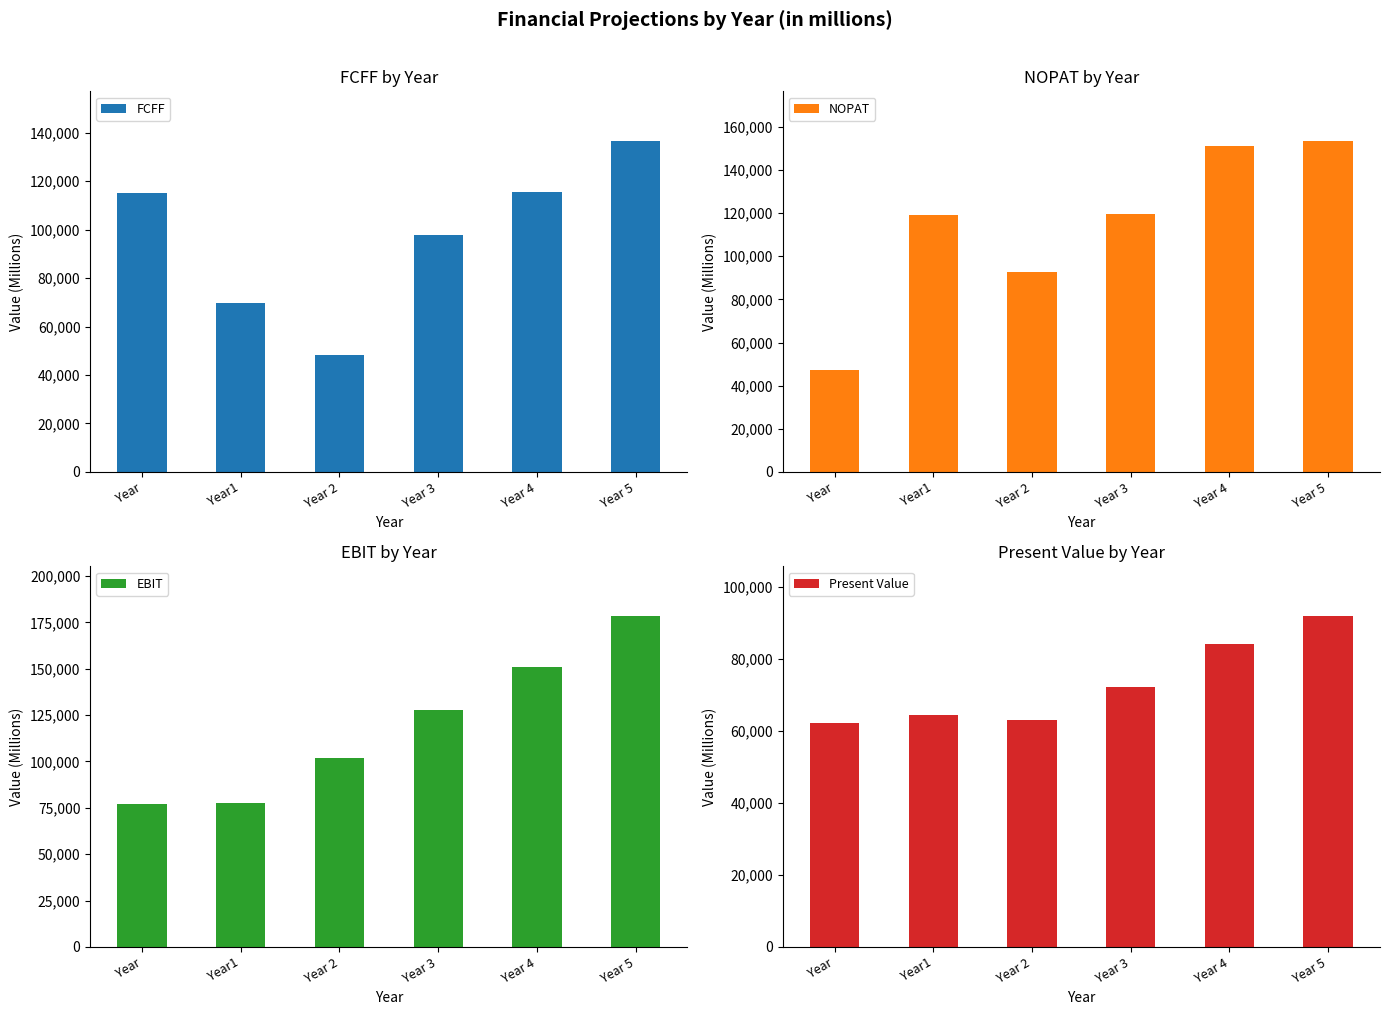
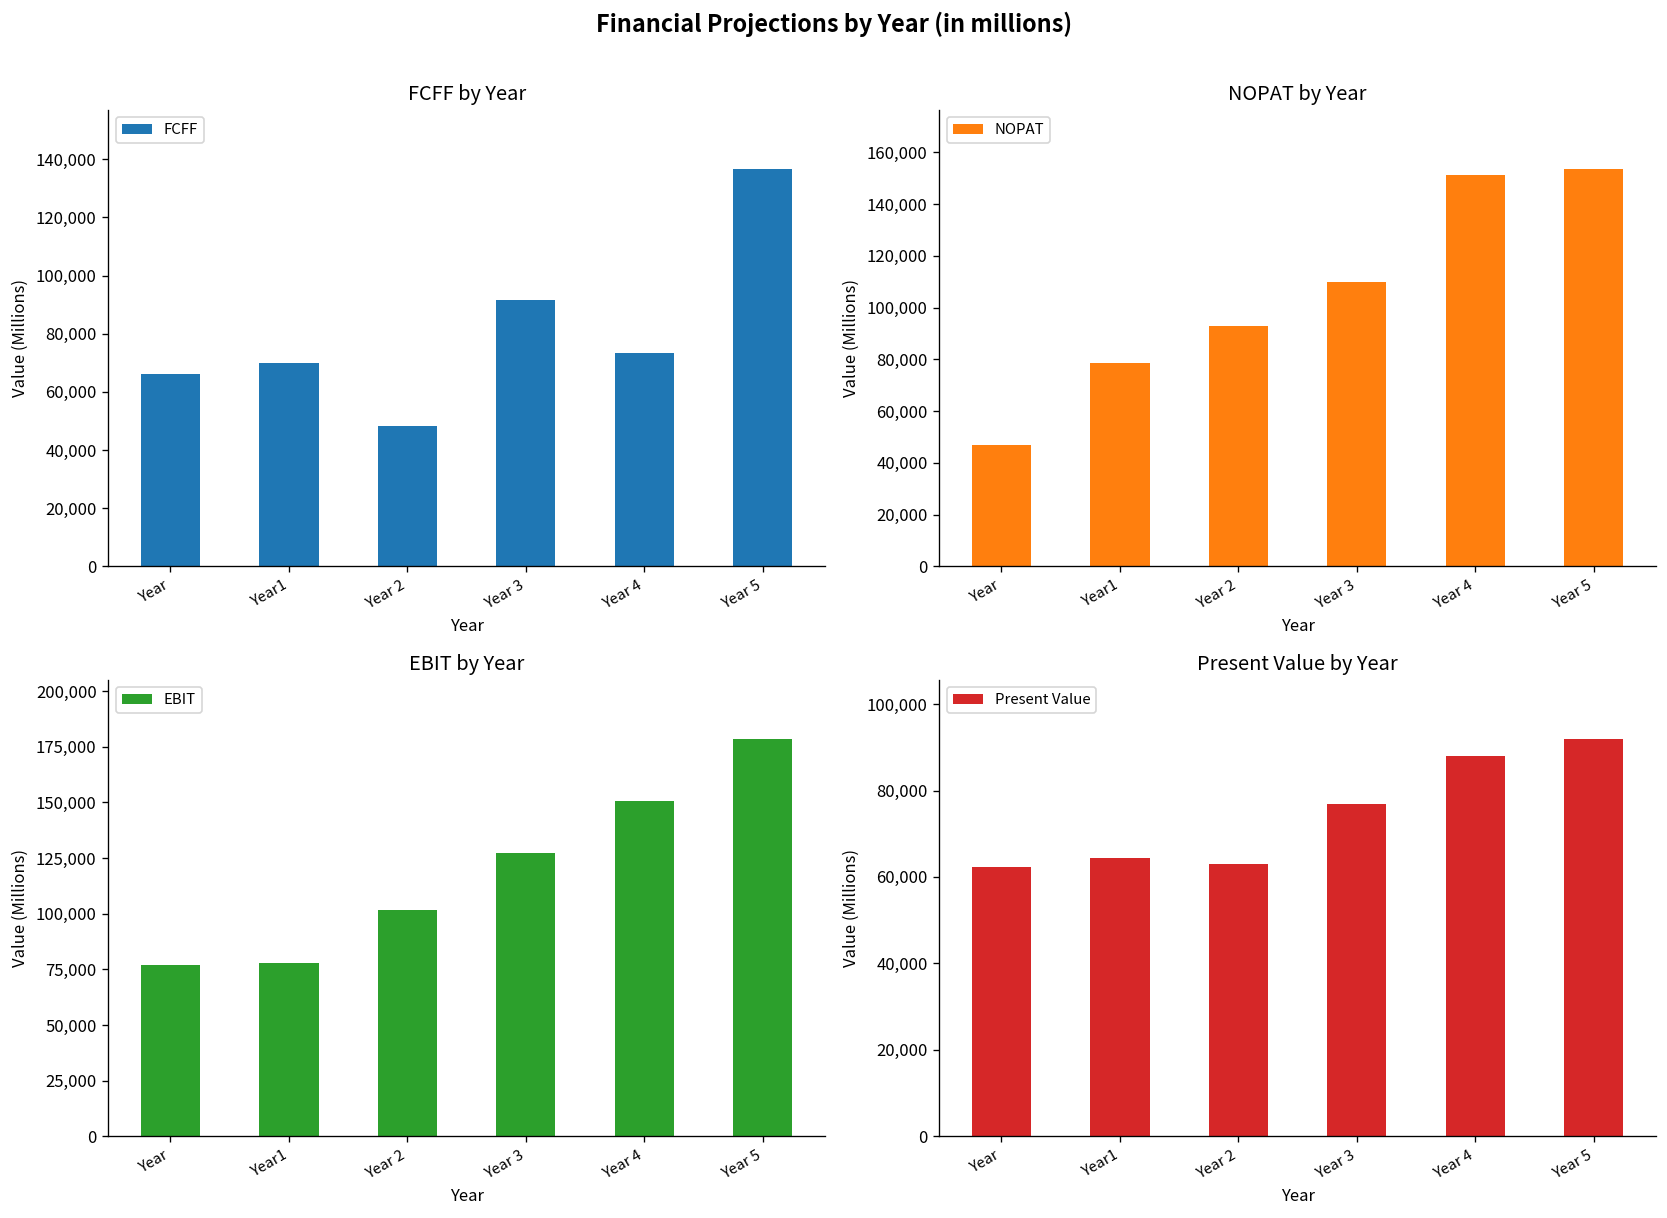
FCFF by Year, Year: 115,000 -> 66,000
FCFF by Year, Year 3: 98,000 -> 92,000
FCFF by Year, Year 4: 116,000 -> 73,000
NOPAT by Year, Year1: 119,000 -> 78,000
NOPAT by Year, Year 3: 120,000 -> 110,000
Present Value by Year, Year 3: 72,000 -> 77,000
Present Value by Year, Year 4: 84,000 -> 88,000
